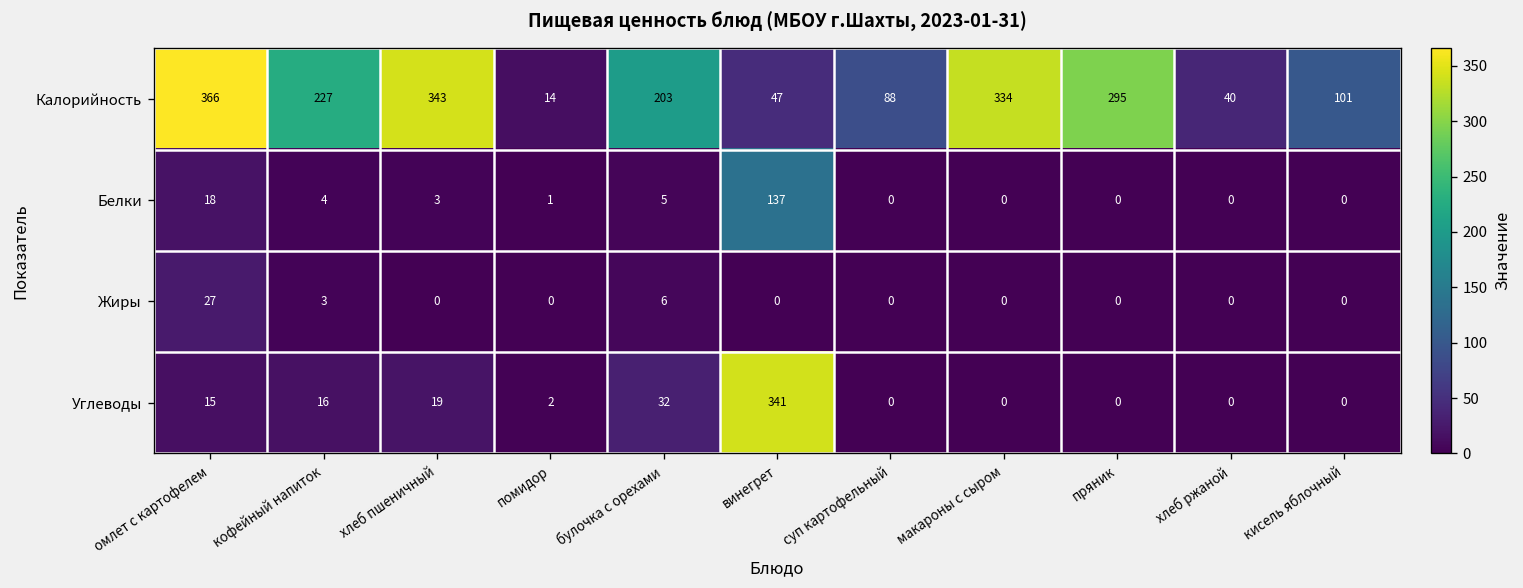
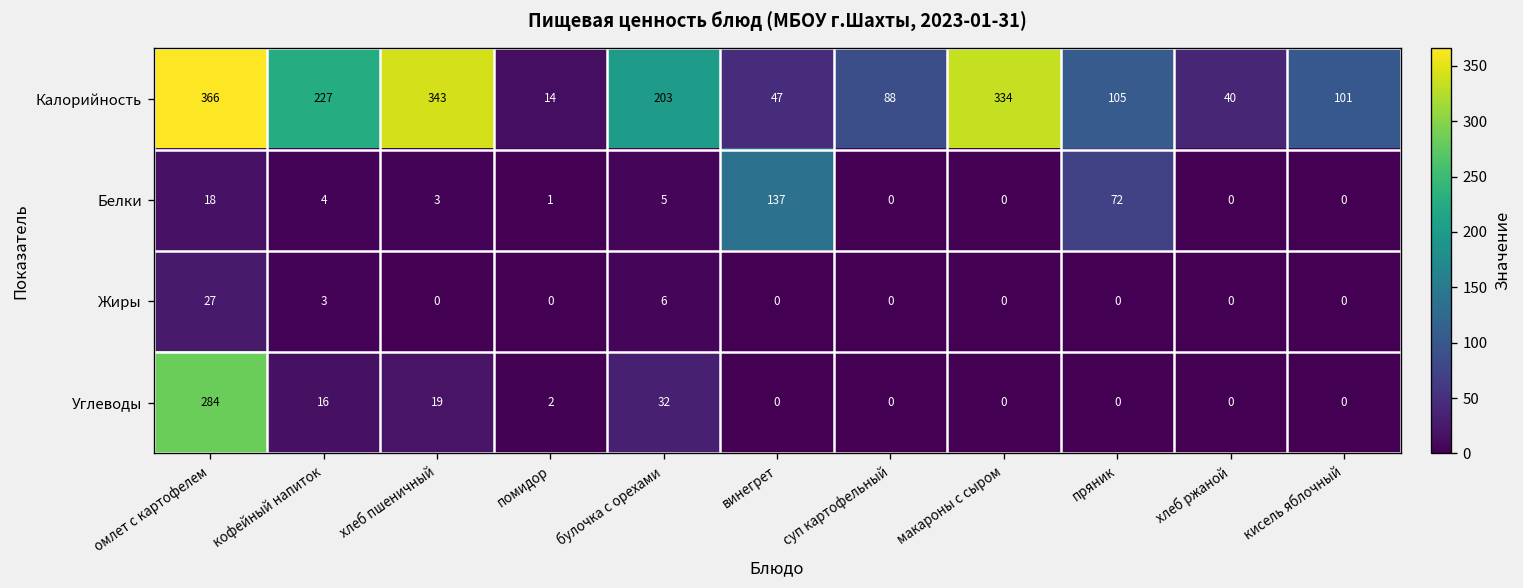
Калорийность, пряник: 295 -> 105
Белки, пряник: 0 -> 72
Углеводы, омлет с картофелем: 15 -> 284
Углеводы, винегрет: 341 -> 0
